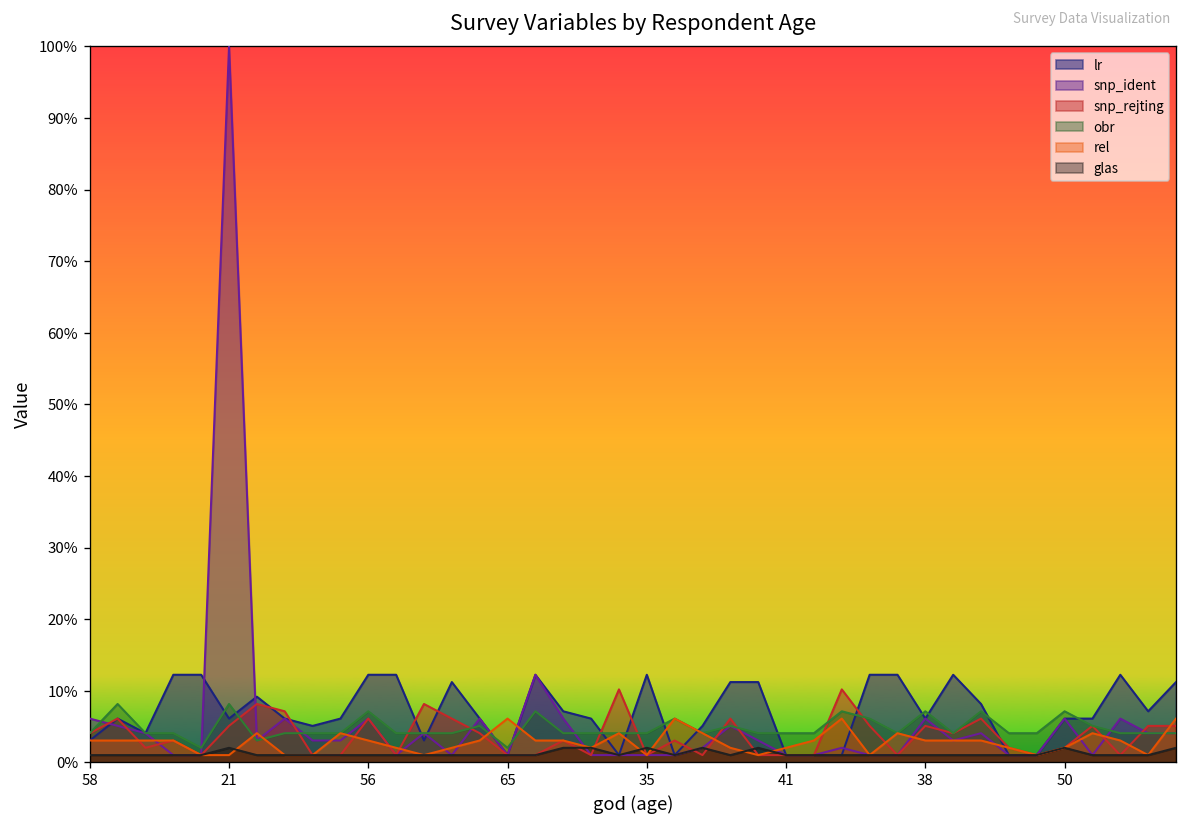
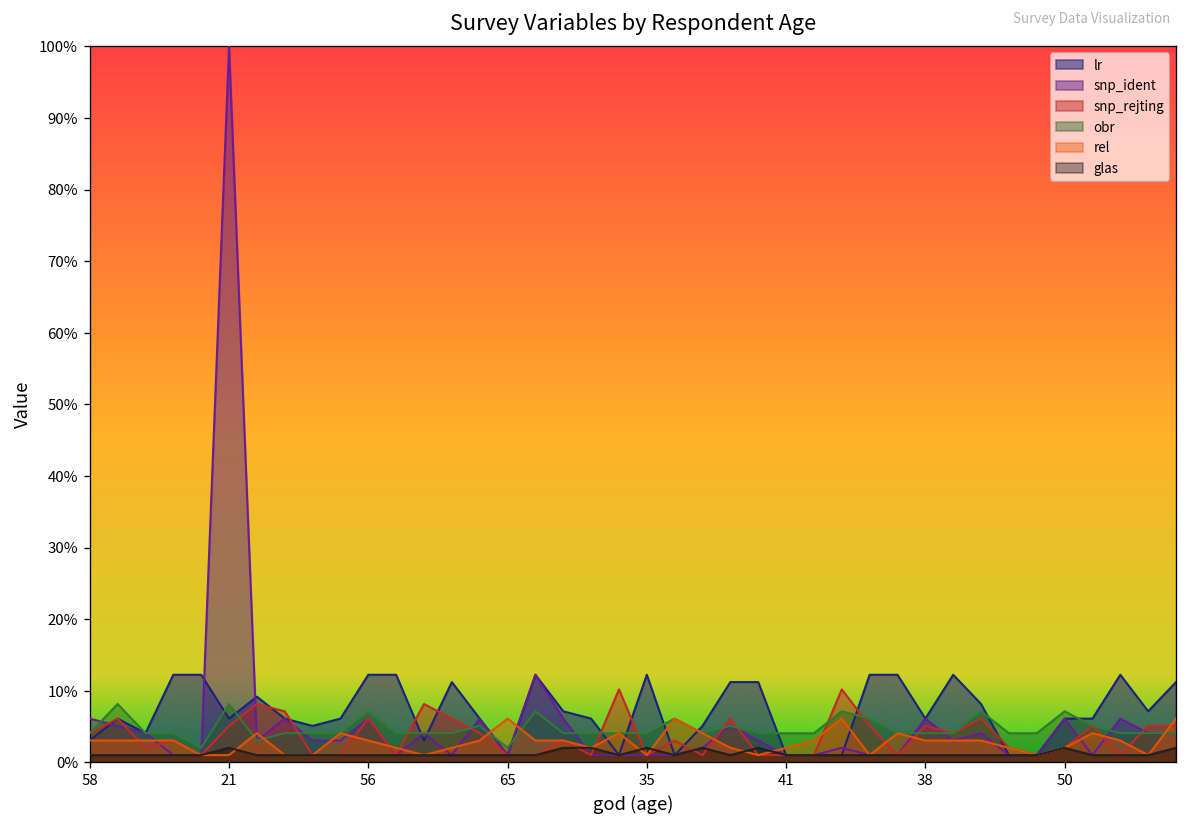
obr, 38: 7% -> 4%
